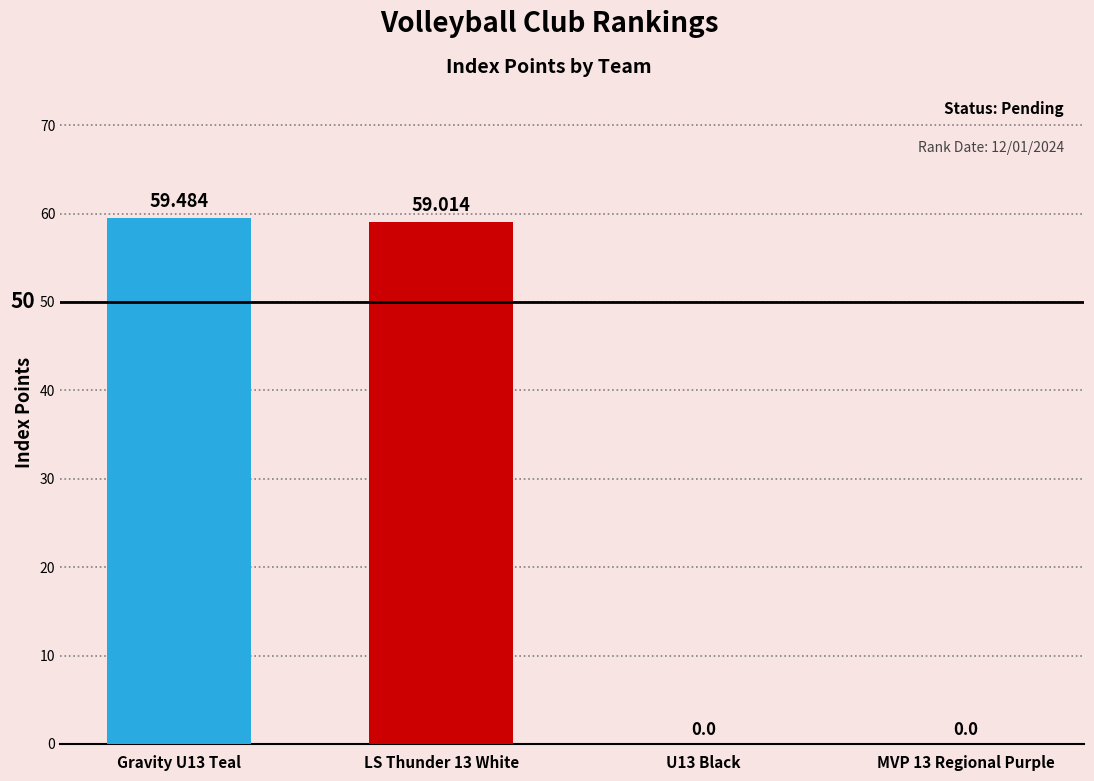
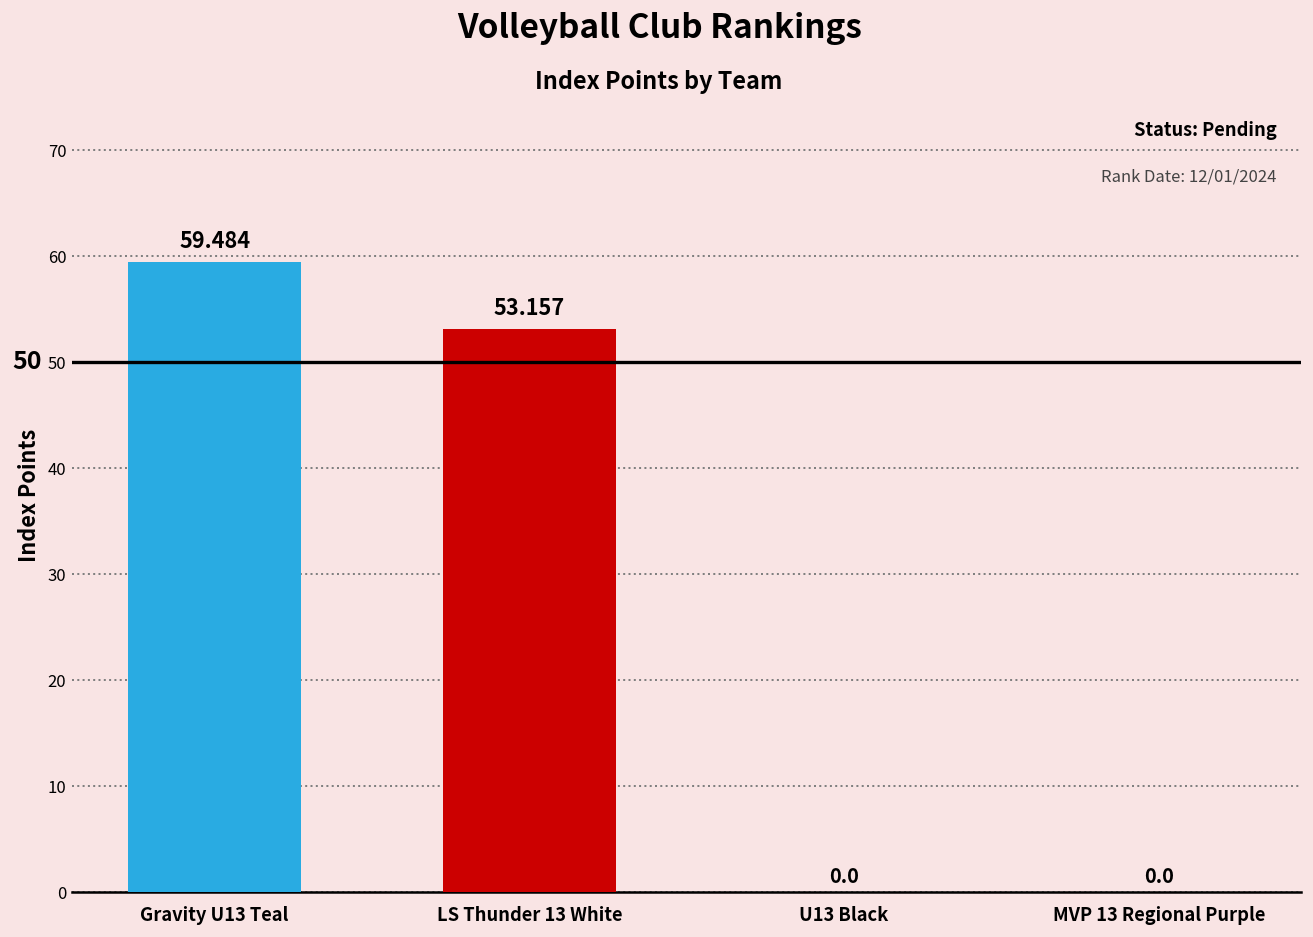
LS Thunder 13 White: 59.014 -> 53.157
